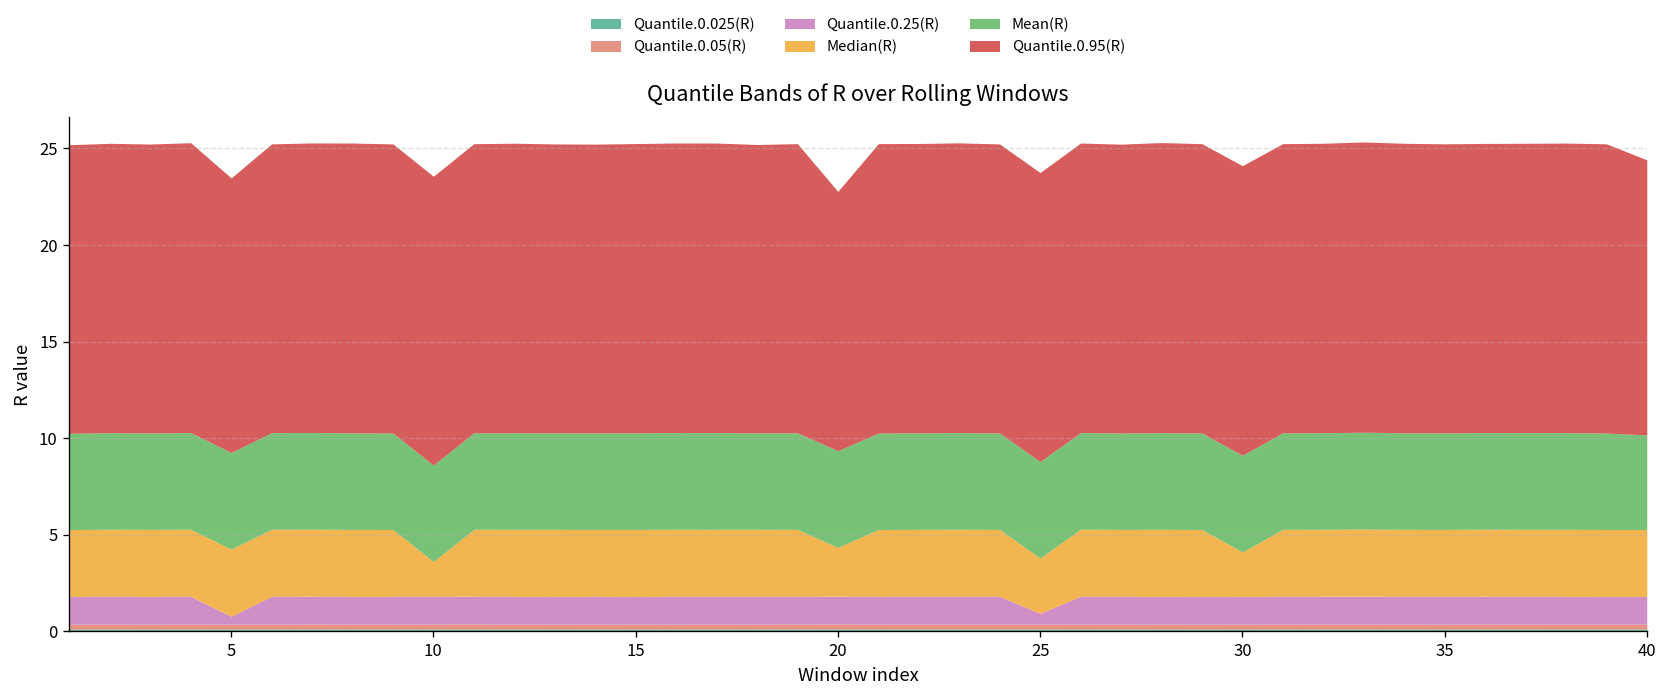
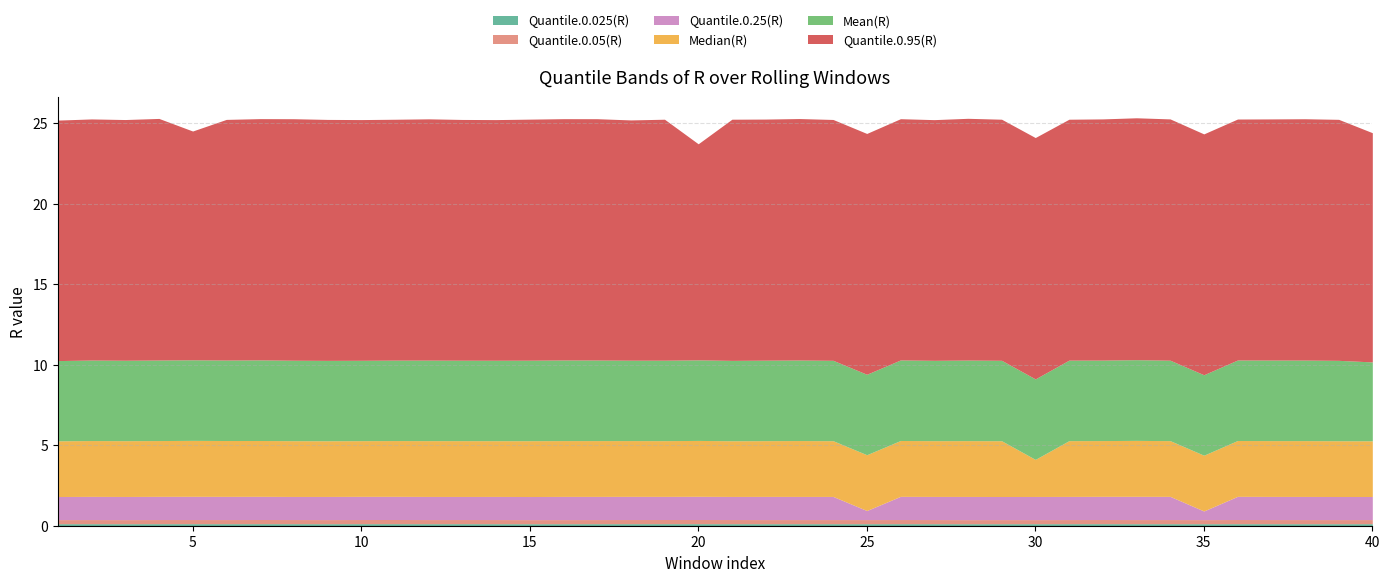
Quantile.0.25(R), 5: 0.4 -> 1.4
Median(R), 10: 1.8 -> 3.5
Median(R), 20: 2.5 -> 3.5
Median(R), 25: 2.9 -> 3.5
Quantile.0.25(R), 35: 1.4 -> 0.5
